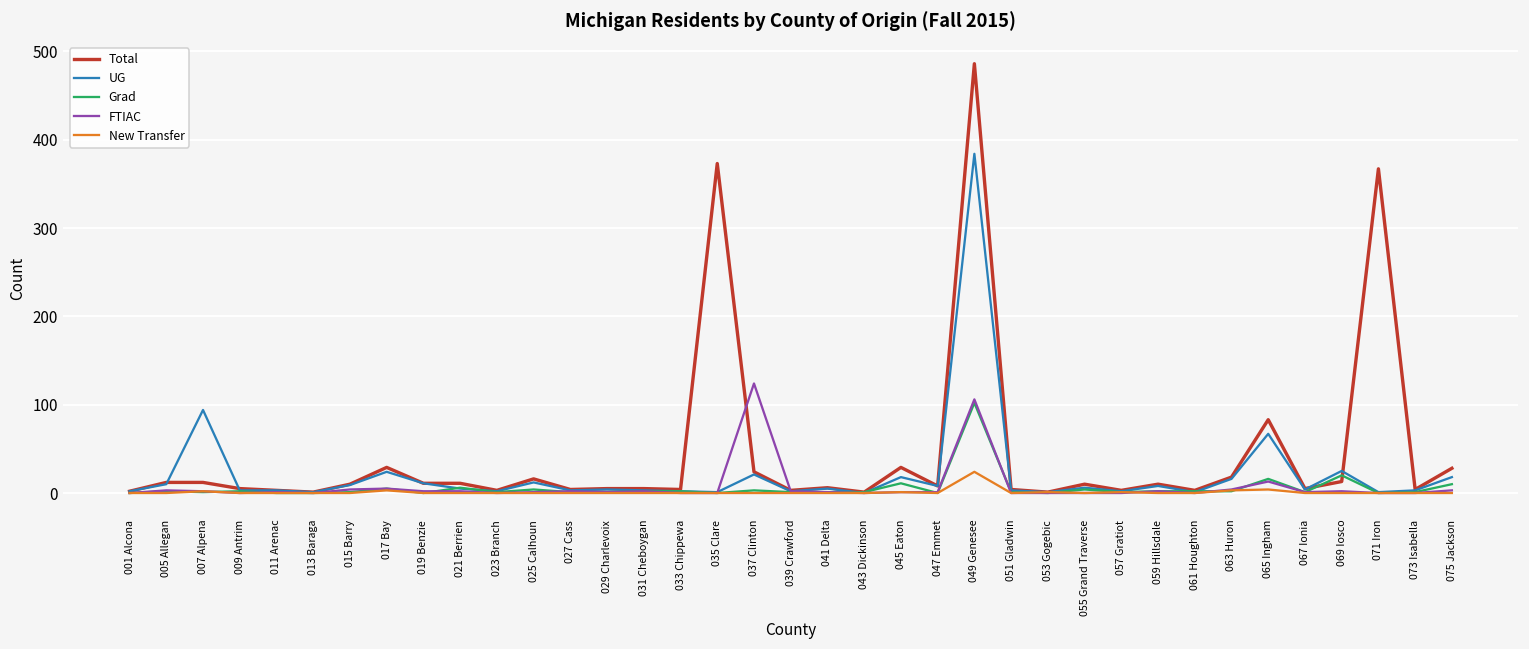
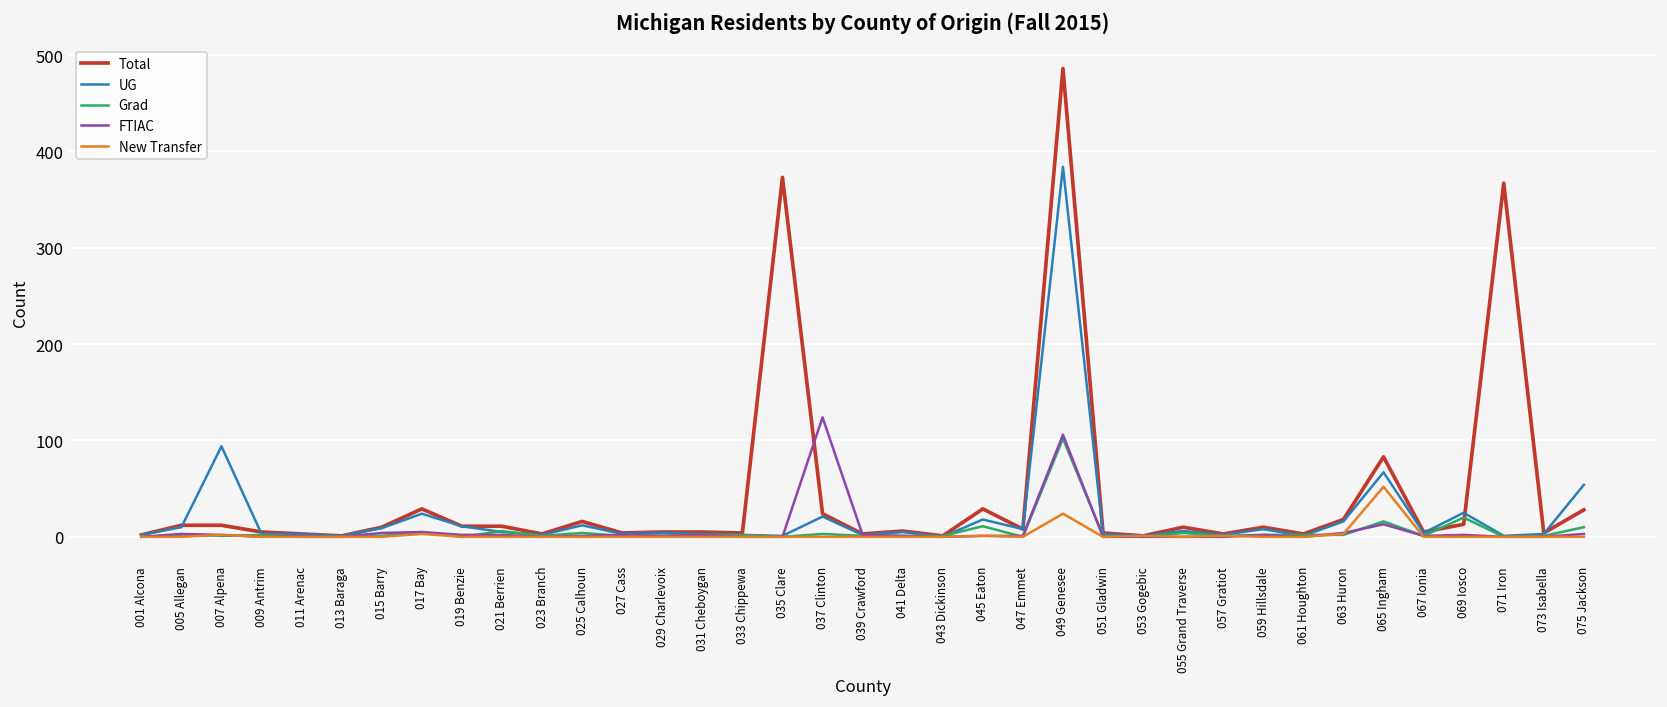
New Transfer, 065 Ingham: 0 -> 50
UG, 075 Jackson: 20 -> 50
